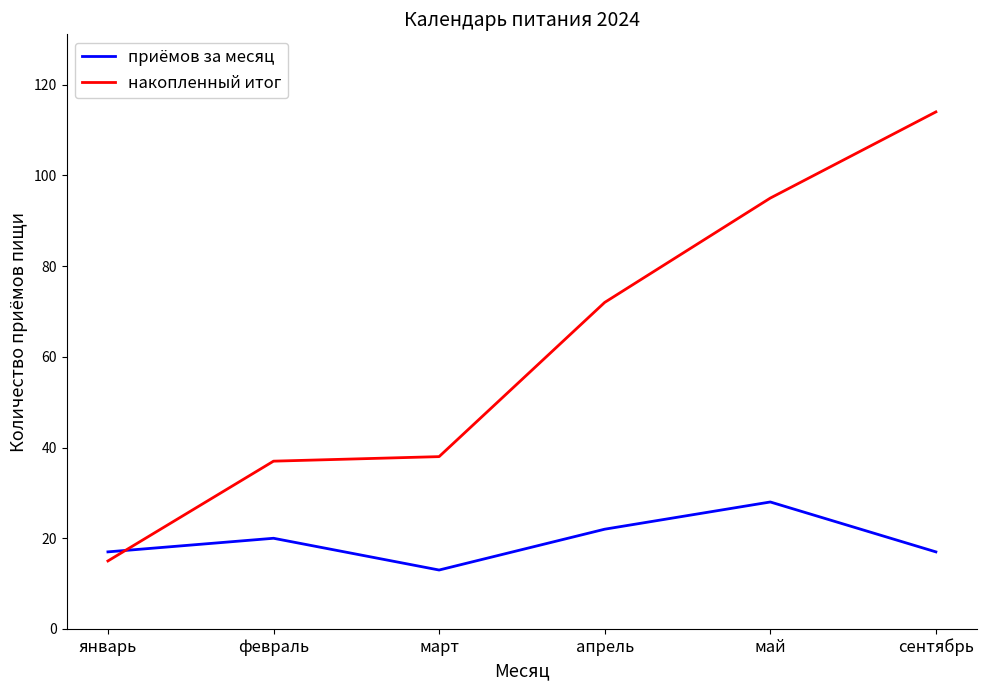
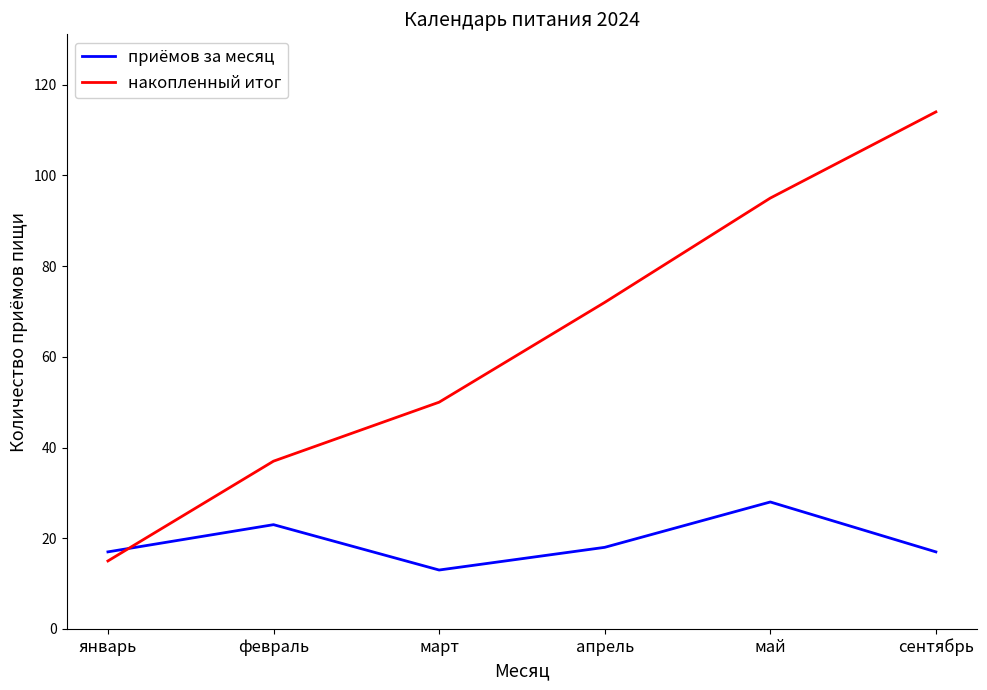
приёмов за месяц, февраль: 20 -> 23
накопленный итог, март: 38 -> 50
приёмов за месяц, апрель: 22 -> 18
